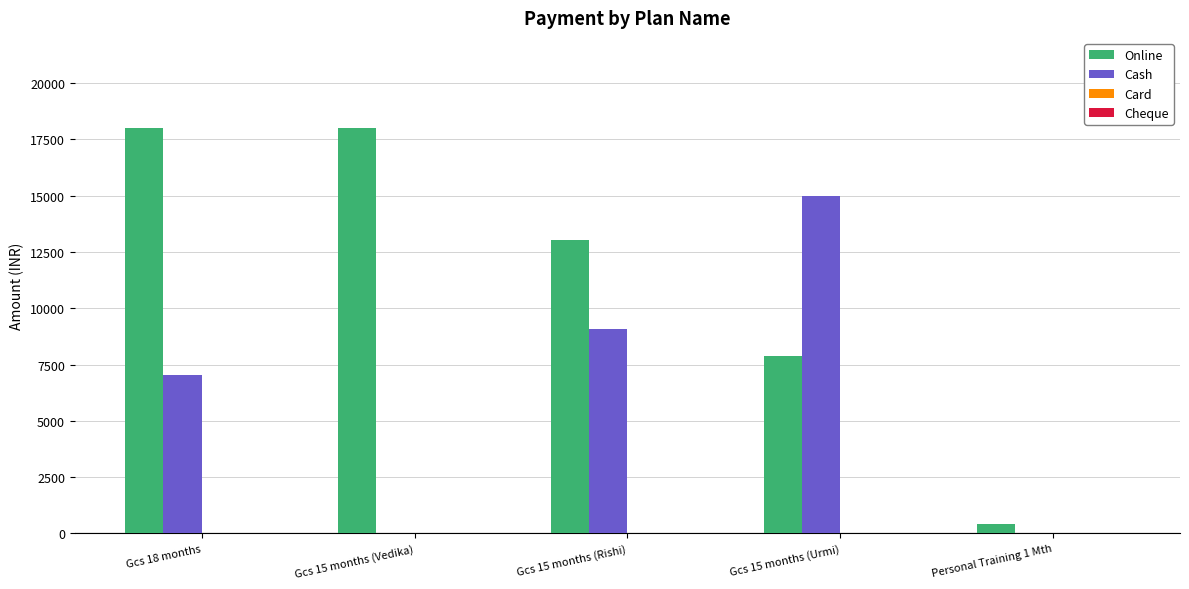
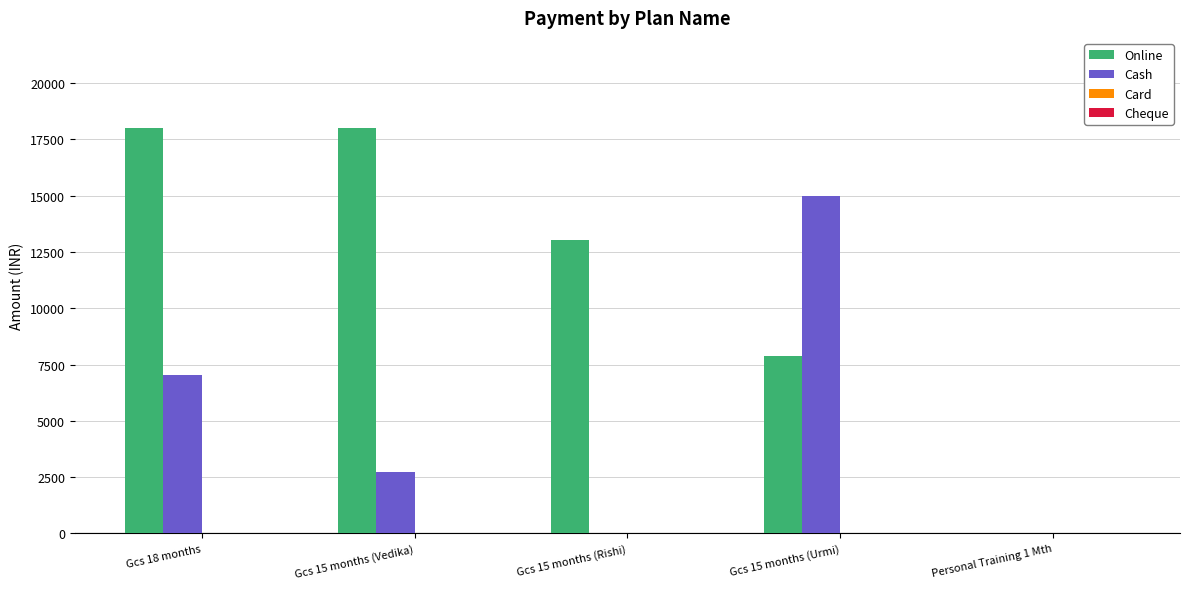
Cash, Gcs 15 months (Vedika): 0 -> 2700
Cash, Gcs 15 months (Rishi): 9100 -> 0
Online, Personal Training 1 Mth: 400 -> 0
